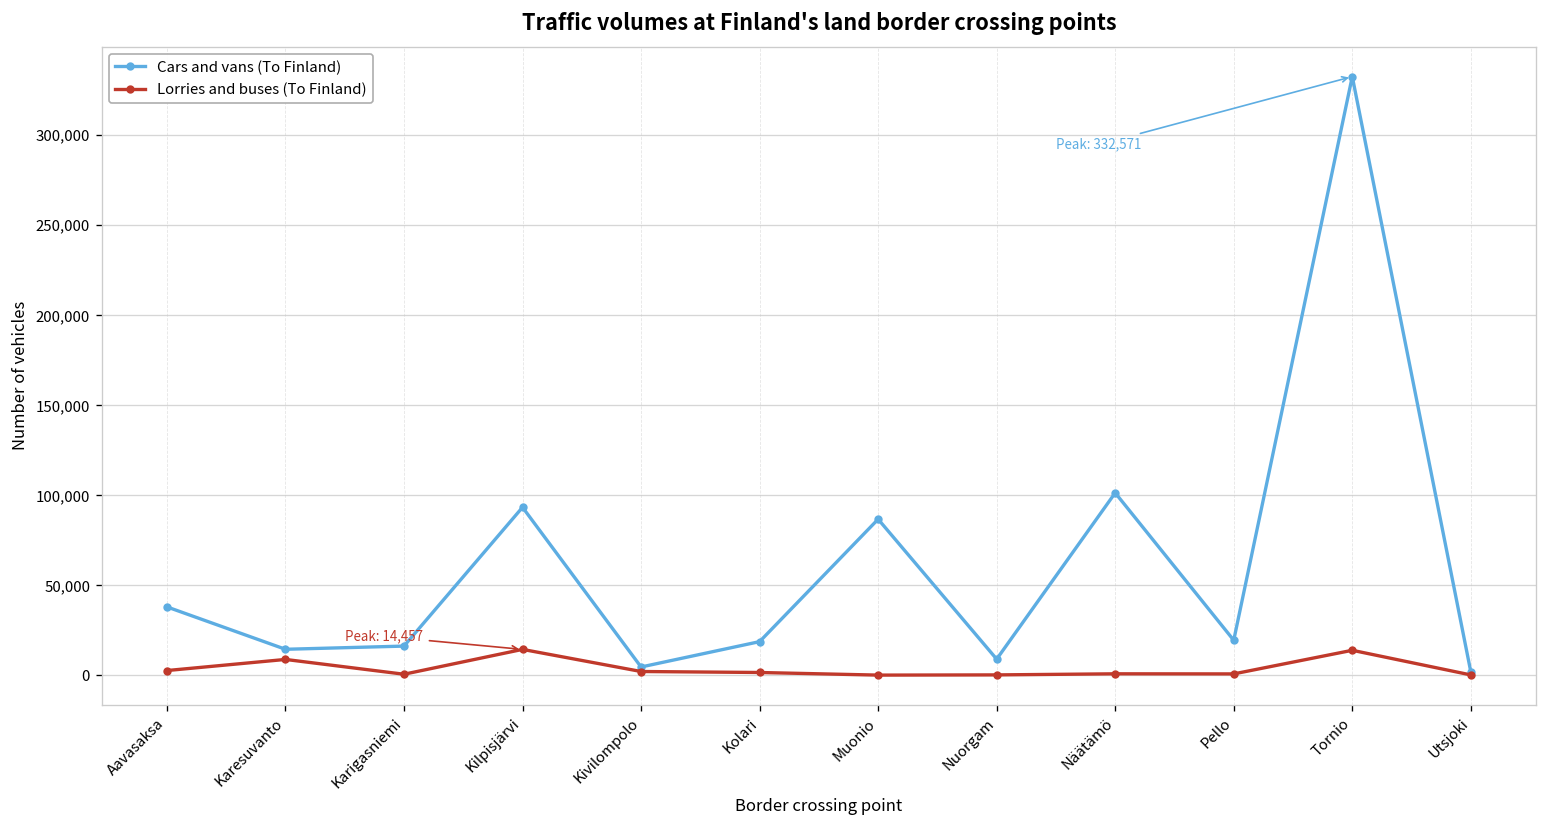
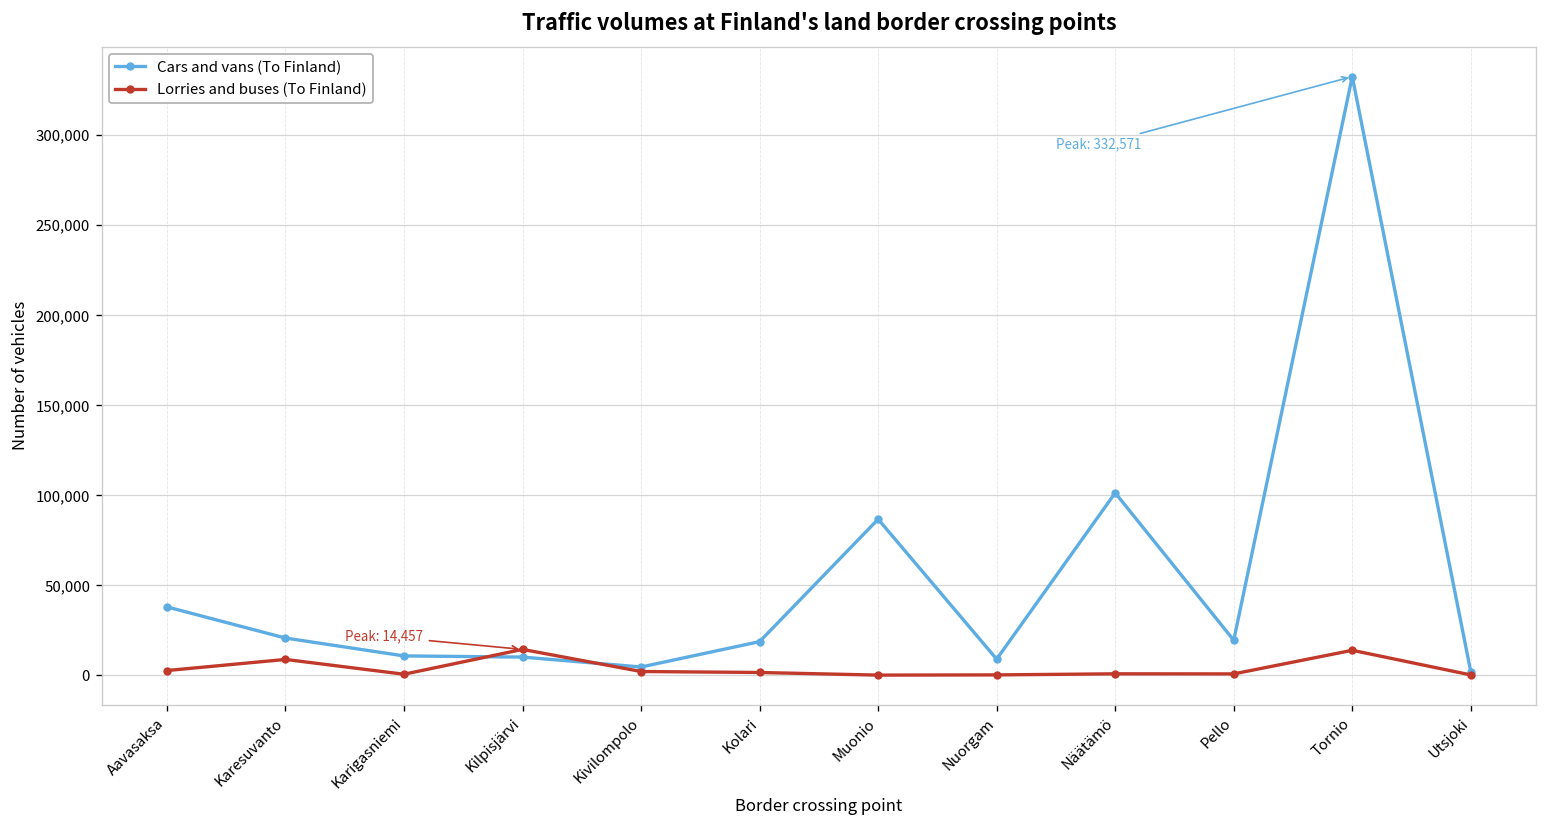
Cars and vans (To Finland), Karesuvanto: 15,000 -> 21,000
Cars and vans (To Finland), Karigasniemi: 16,000 -> 11,000
Cars and vans (To Finland), Kilpisjärvi: 93,000 -> 10,000
